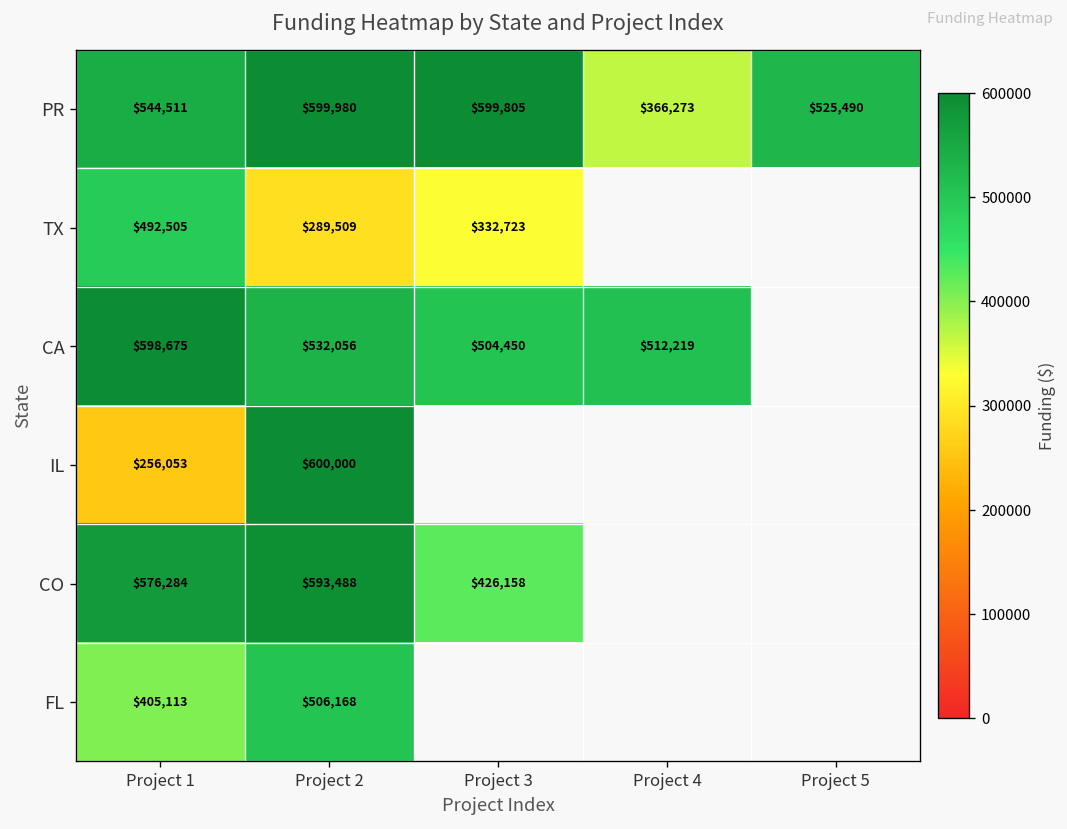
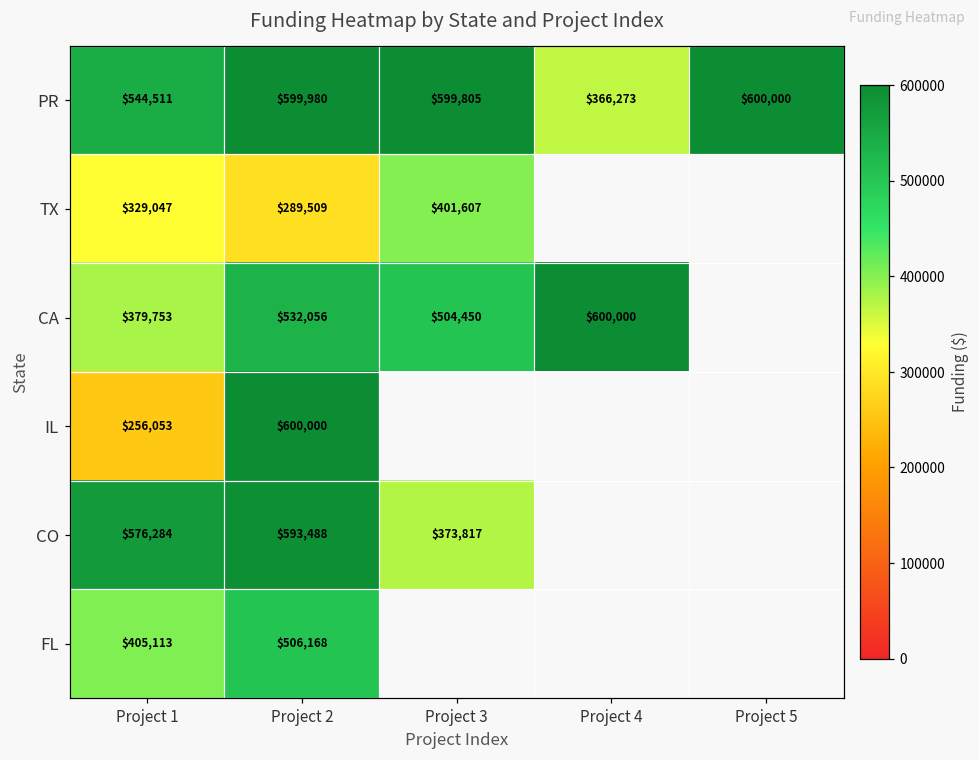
PR, Project 5: $525,490 -> $600,000
TX, Project 1: $492,505 -> $329,047
TX, Project 3: $332,723 -> $401,607
CA, Project 1: $598,675 -> $379,753
CA, Project 4: $512,219 -> $600,000
CO, Project 3: $426,158 -> $373,817
